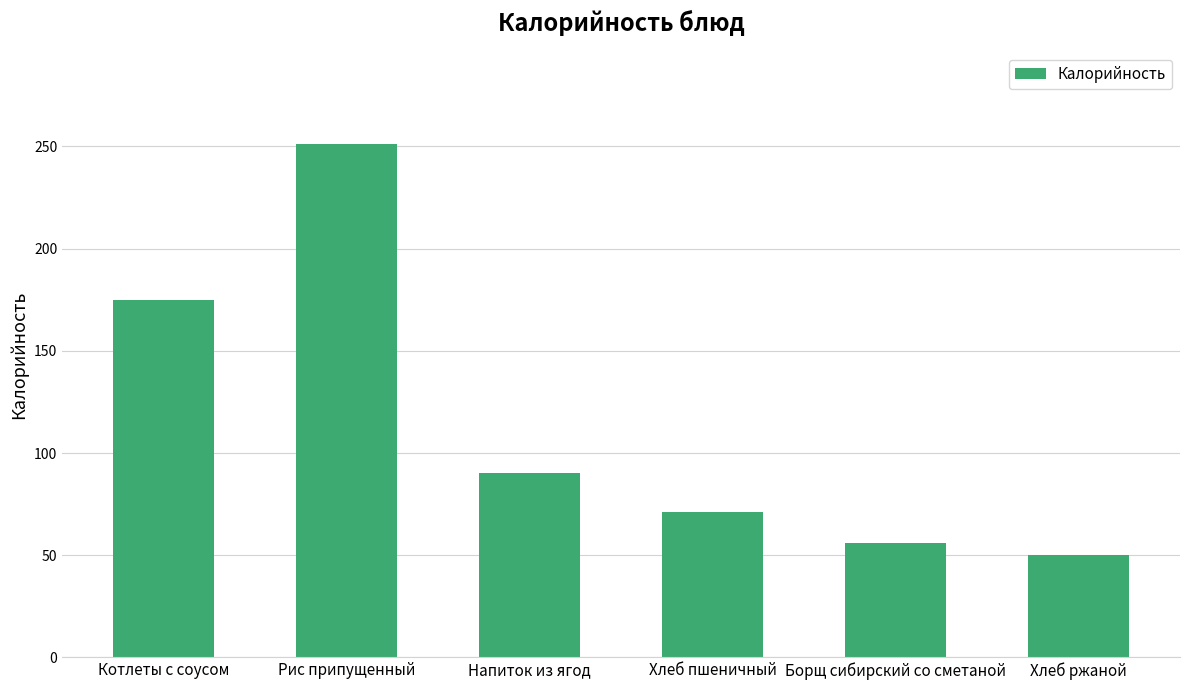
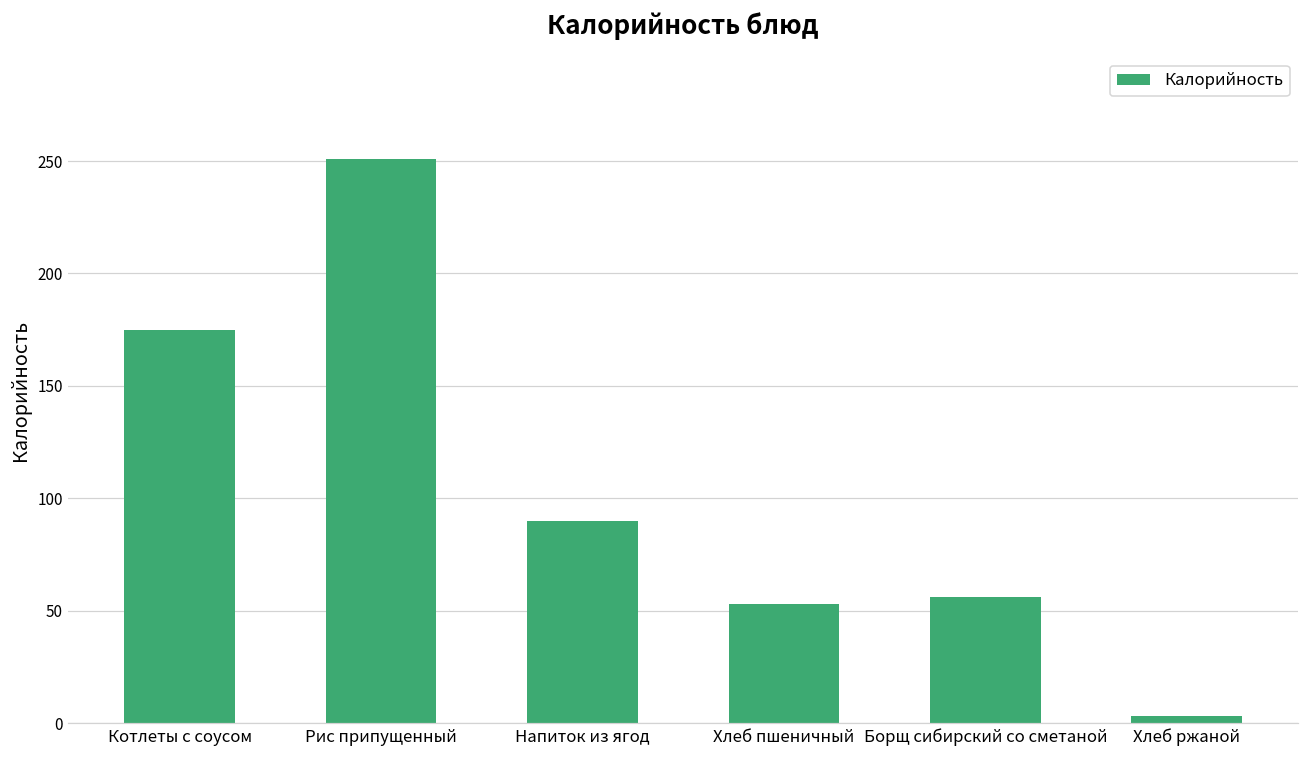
Хлеб пшеничный: 71 -> 53
Хлеб ржаной: 50 -> 3
